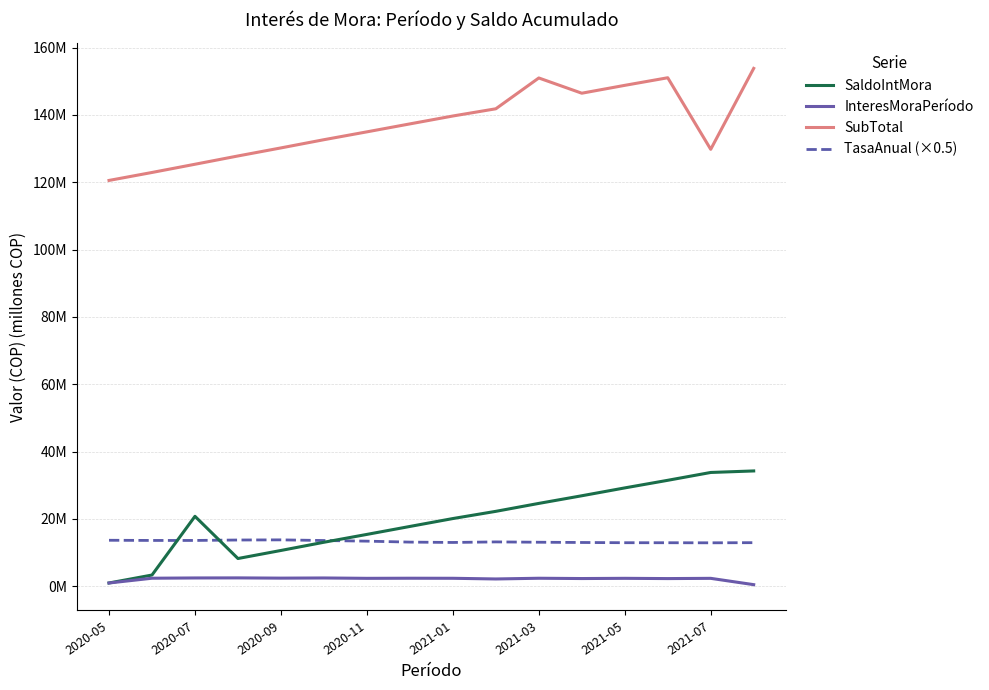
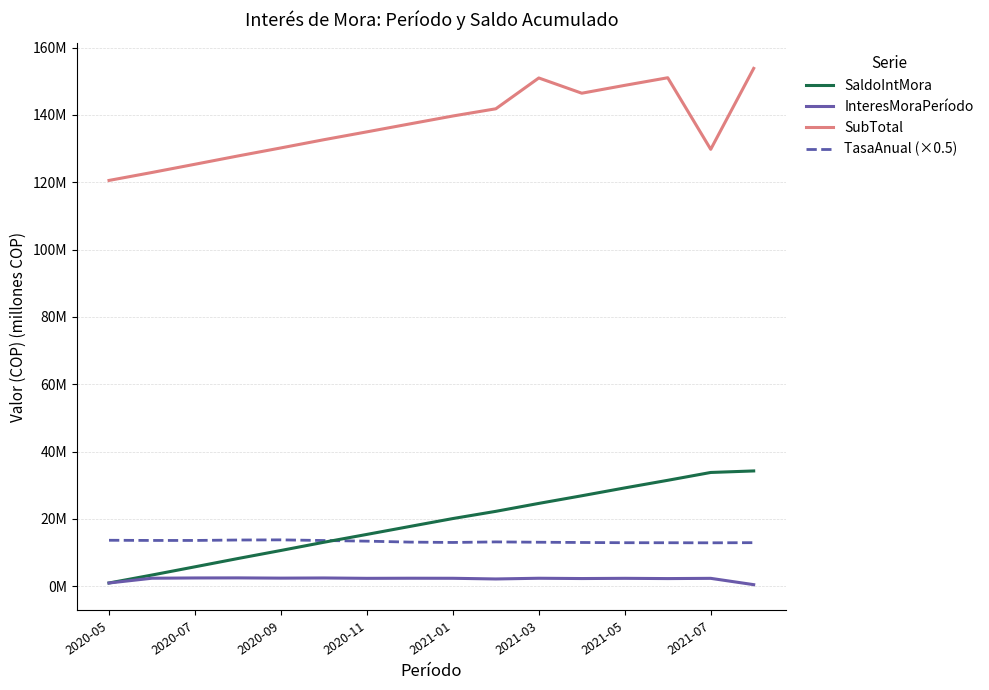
SaldoIntMora, 2020-07: 21000000 -> 6000000
